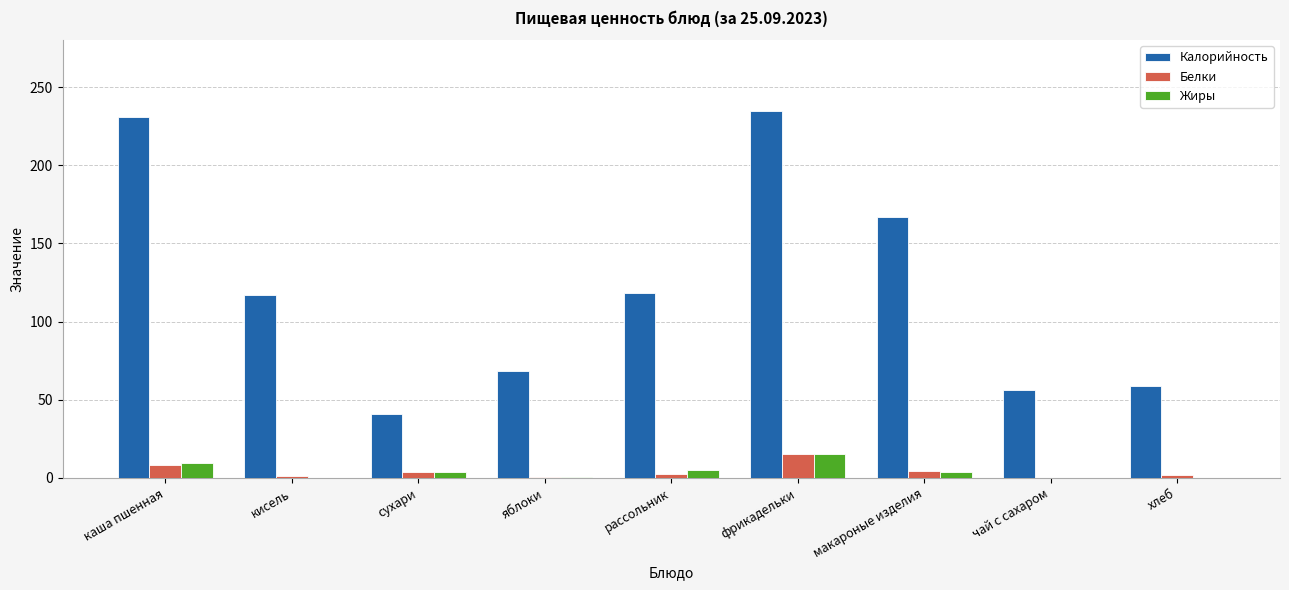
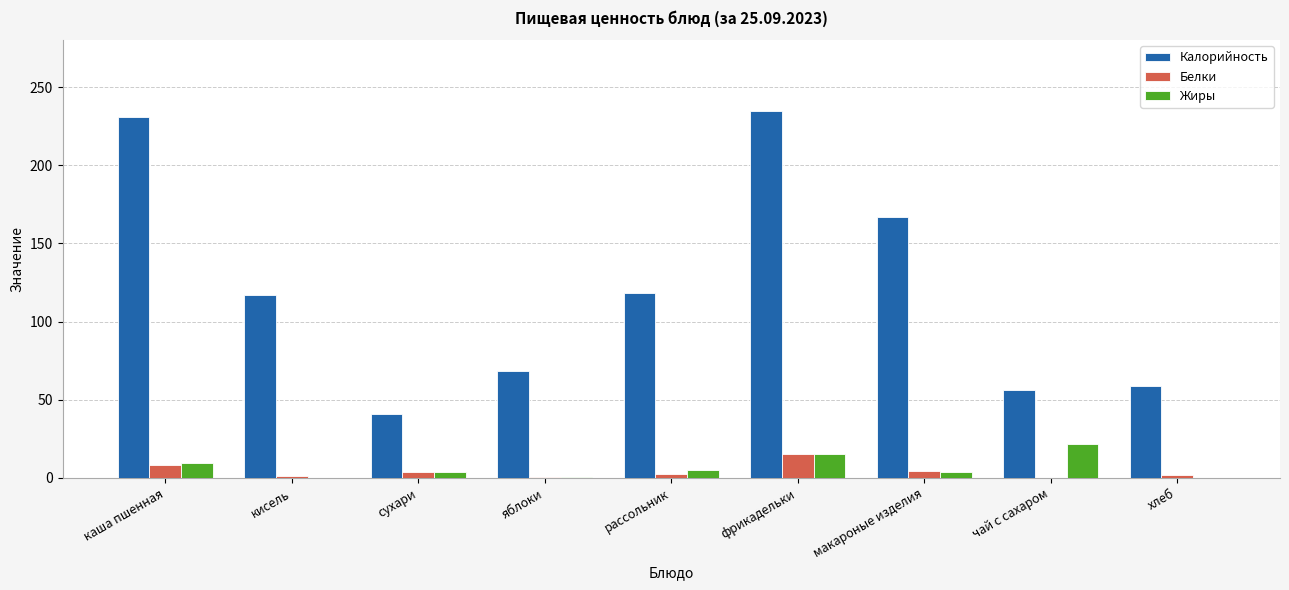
Жиры, чай с сахаром: 0 -> 22
